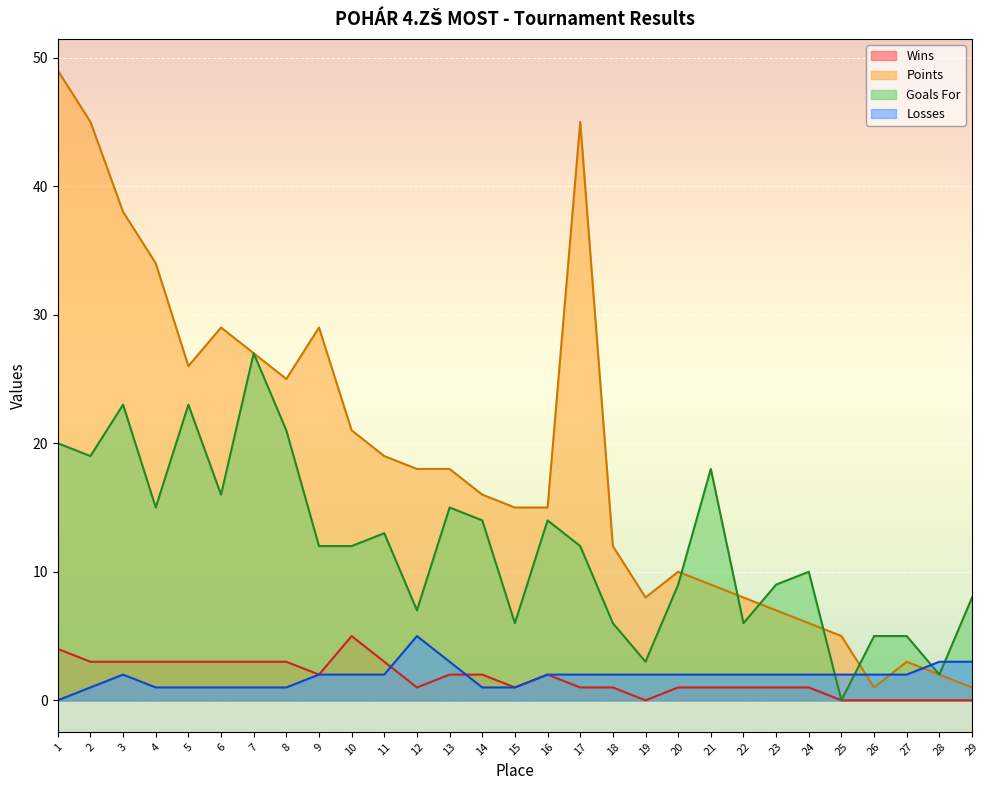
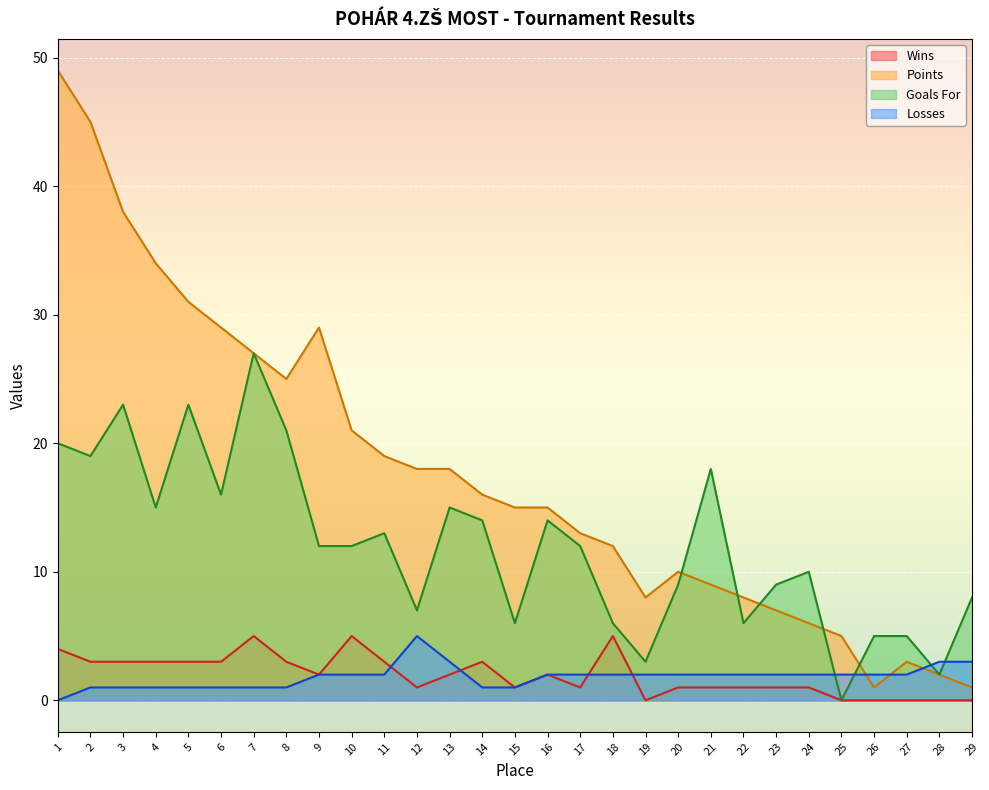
Losses, 3: 2 -> 1
Points, 5: 26 -> 31
Wins, 7: 3 -> 5
Wins, 14: 2 -> 3
Points, 17: 45 -> 13
Wins, 18: 1 -> 5
